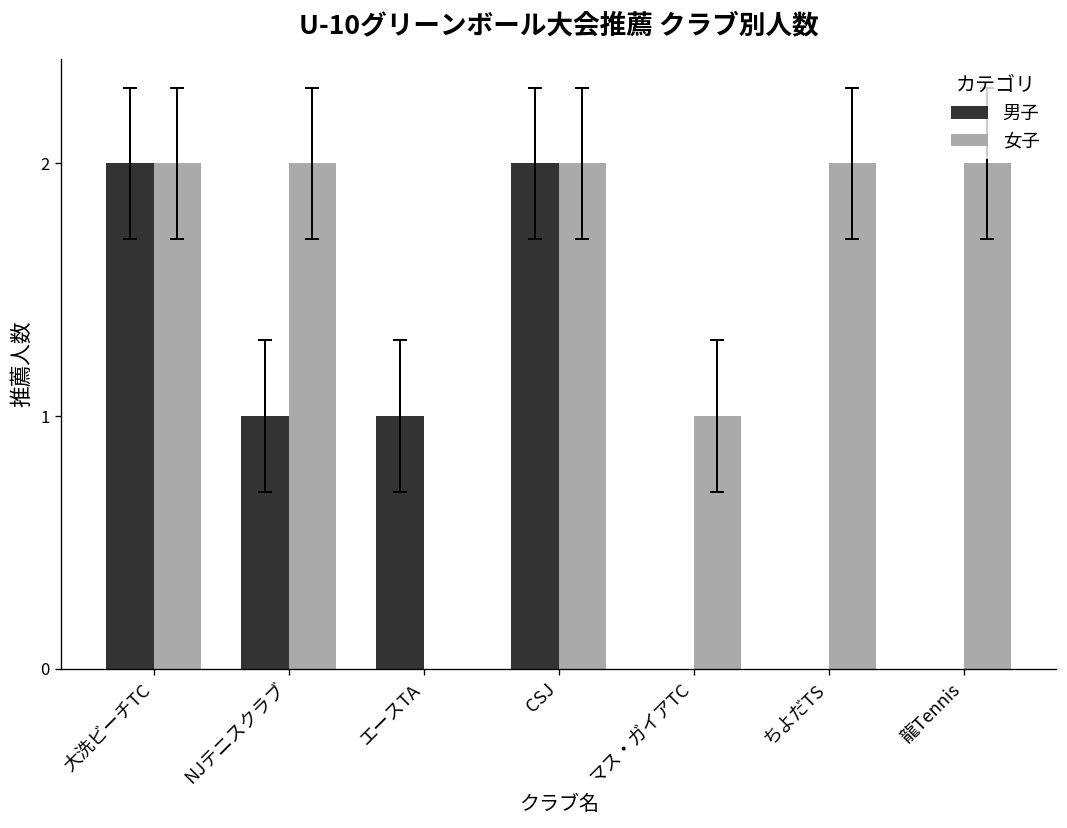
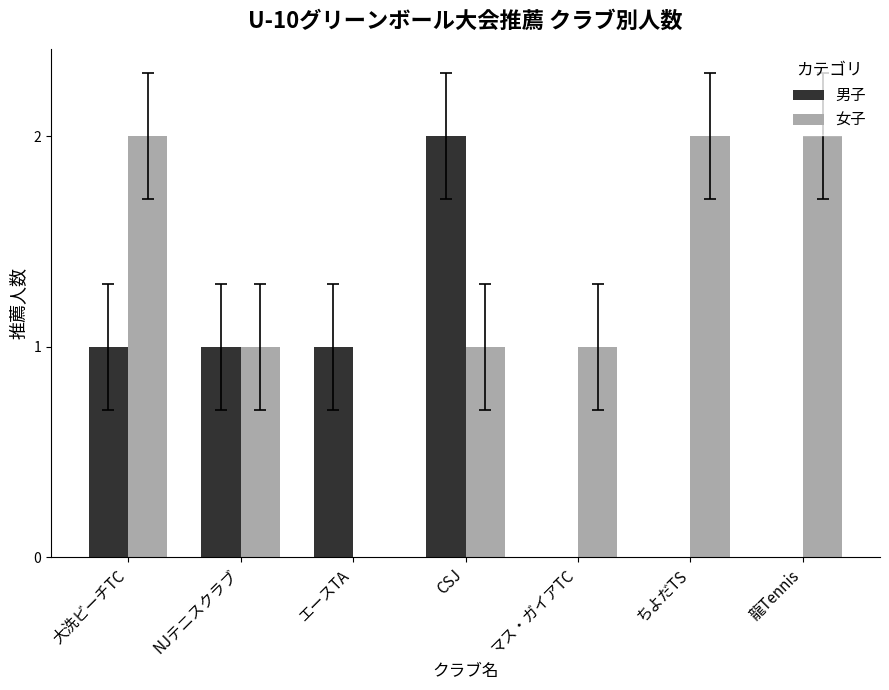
男子, 大洗ビーチTC: 2 -> 1
女子, NJテニスクラブ: 2 -> 1
女子, CSJ: 2 -> 1
